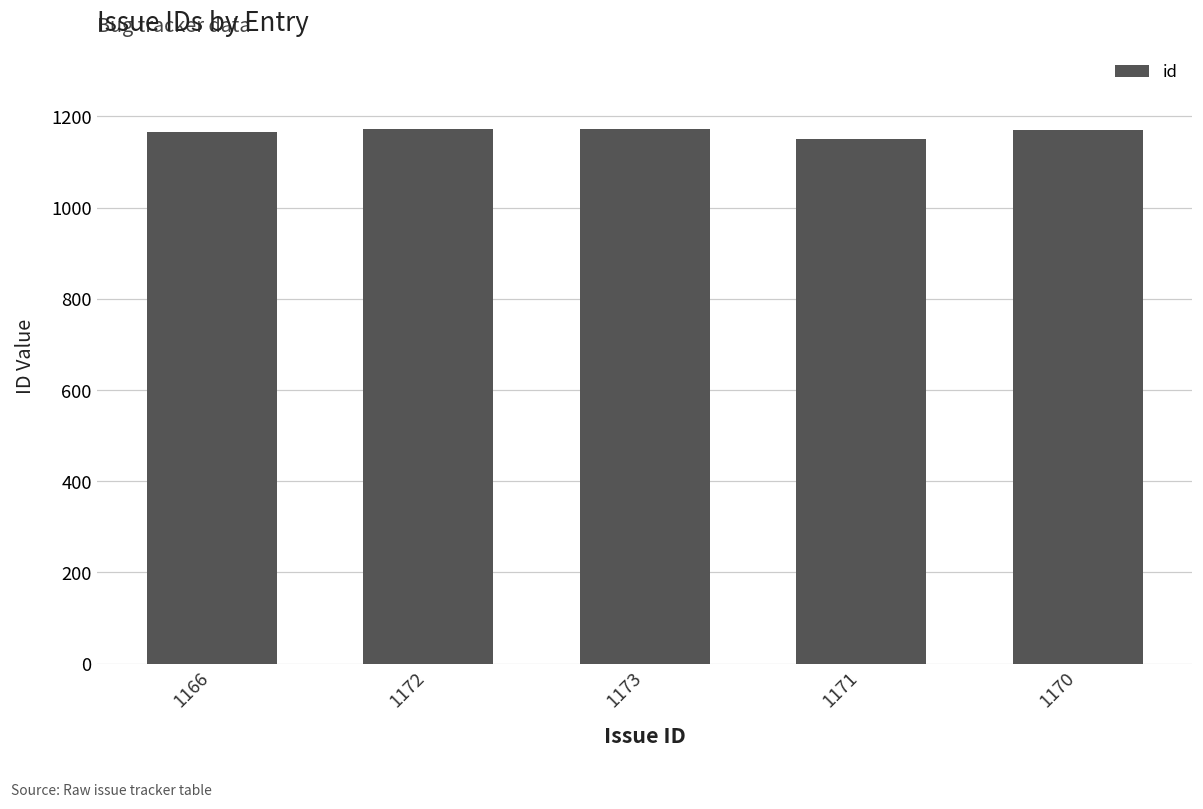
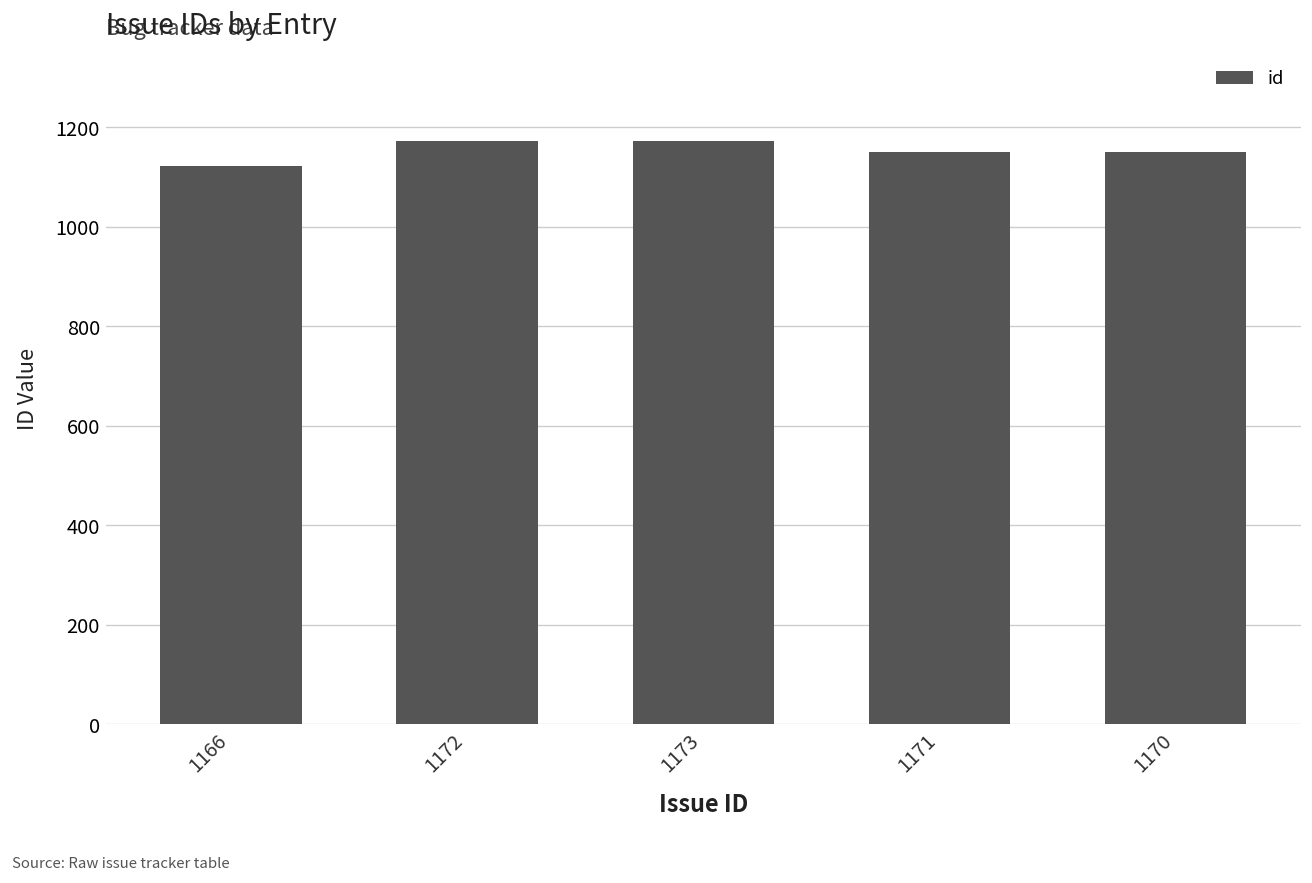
1166: 1170 -> 1120
1170: 1170 -> 1150
